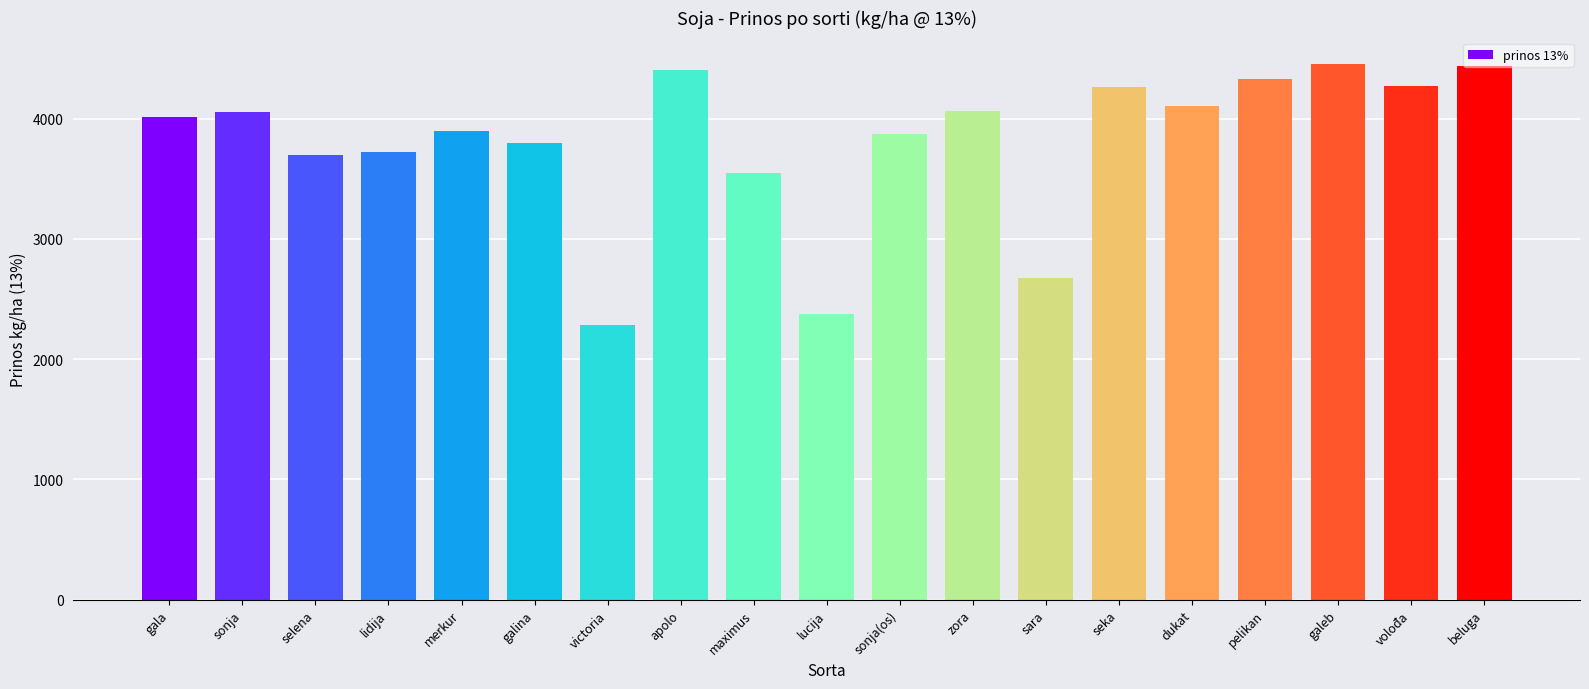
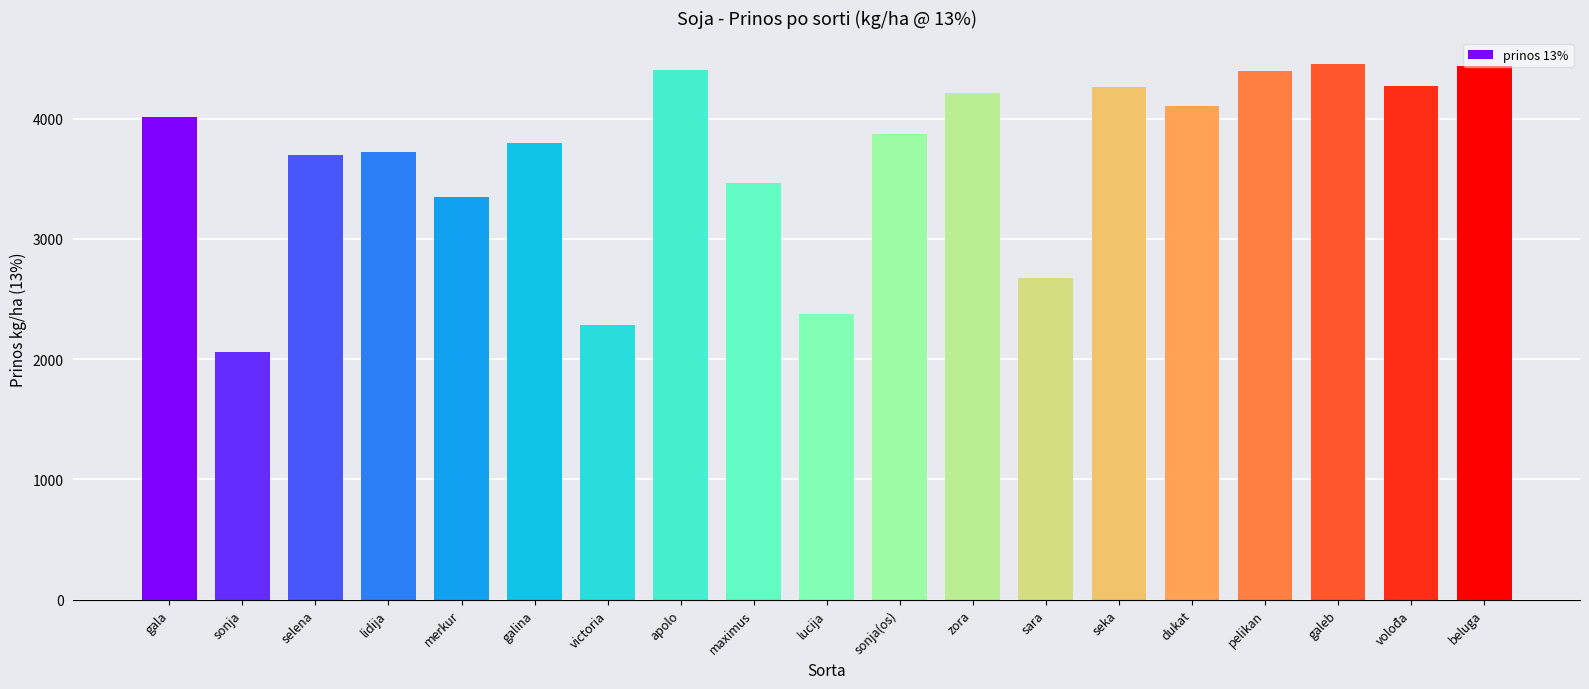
sonja: 4060 -> 2060
merkur: 3890 -> 3350
maximus: 3550 -> 3470
zora: 4070 -> 4210
pelikan: 4330 -> 4400
